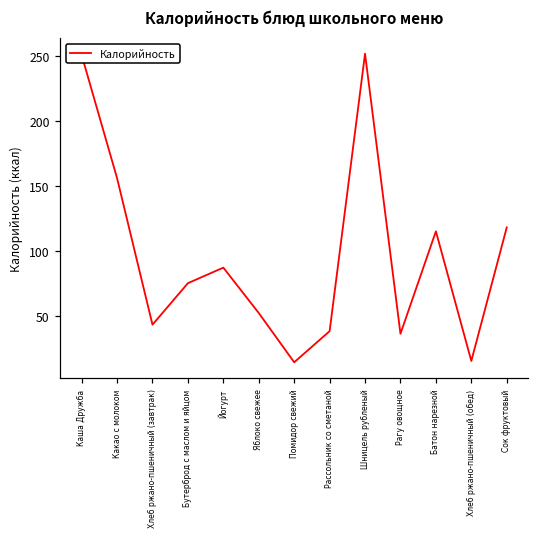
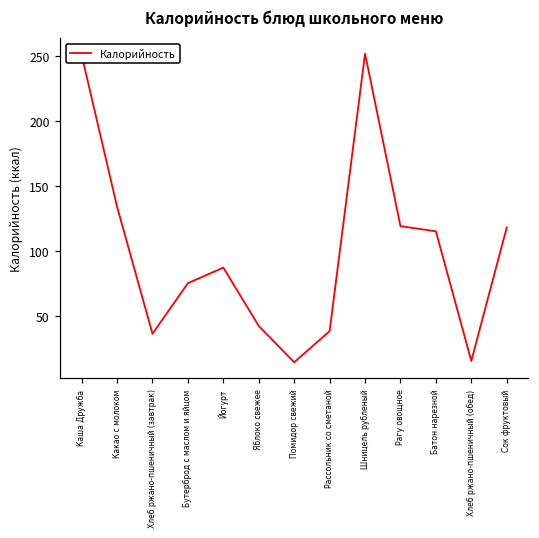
Какао с молоком: 156 -> 134
Хлеб ржано-пшеничный (завтрак): 43 -> 36
Яблоко свежее: 52 -> 42
Рагу овощное: 36 -> 119
